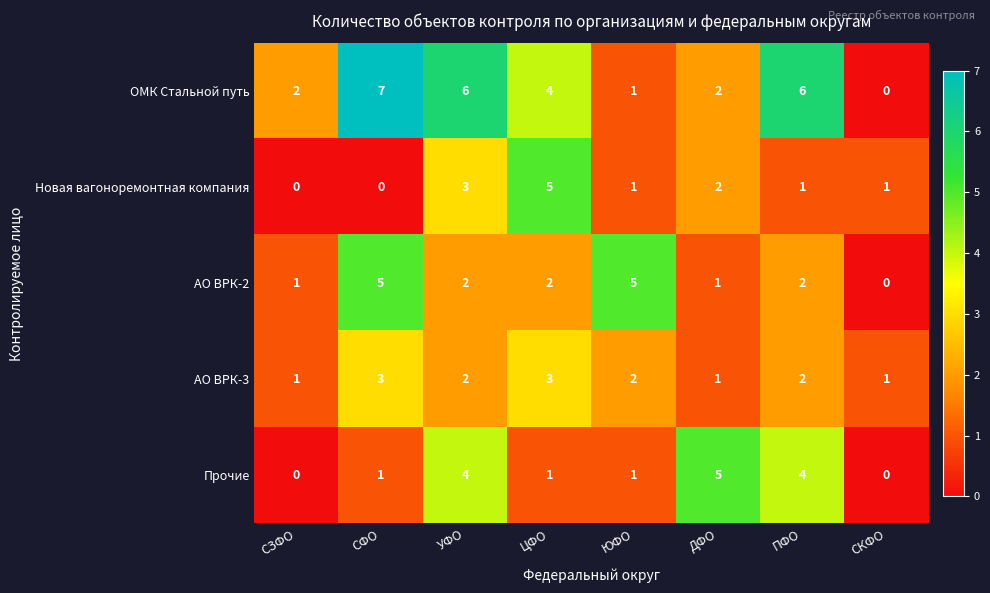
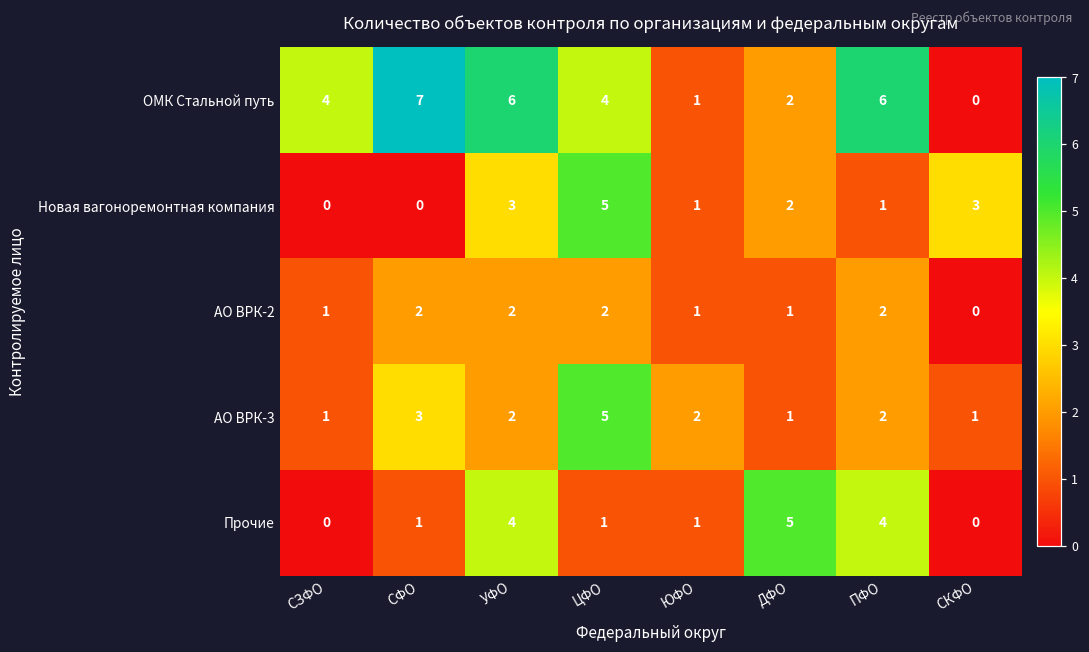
ОМК Стальной путь, СЗФО: 2 -> 4
Новая вагоноремонтная компания, СКФО: 1 -> 3
АО ВРК-2, СФО: 5 -> 2
АО ВРК-2, ЮФО: 5 -> 1
АО ВРК-3, ЦФО: 3 -> 5
